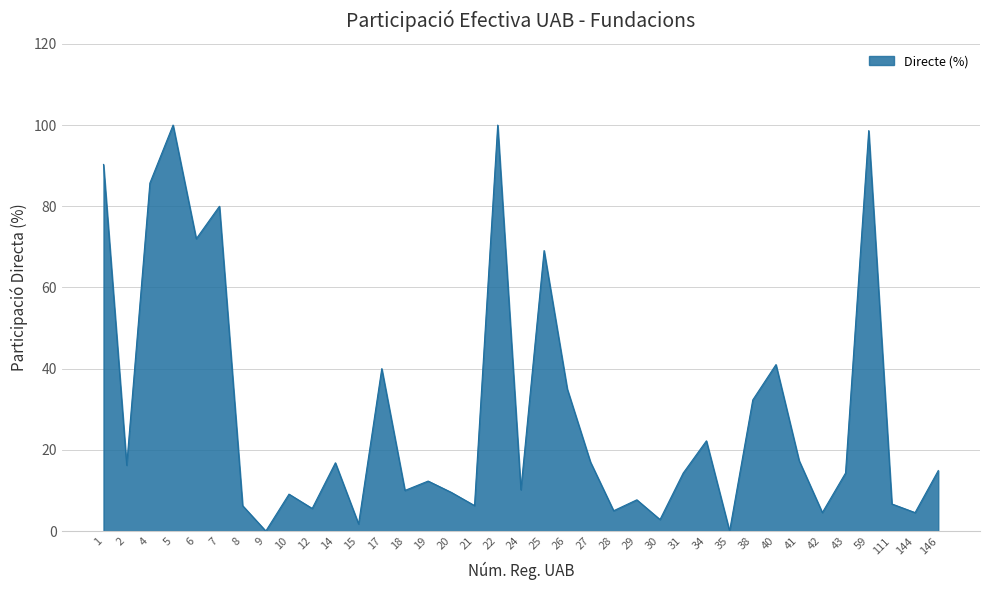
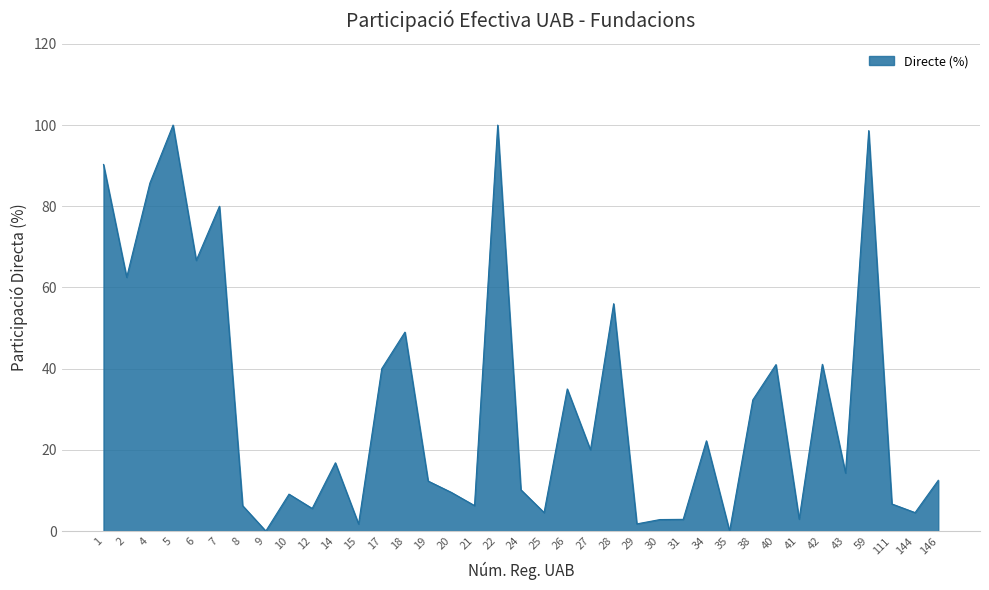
2: 16 -> 63
6: 72 -> 67
18: 10 -> 49
25: 69 -> 5
27: 17 -> 20
28: 5 -> 56
29: 8 -> 2
31: 14 -> 3
41: 17 -> 3
42: 5 -> 41
146: 15 -> 13
